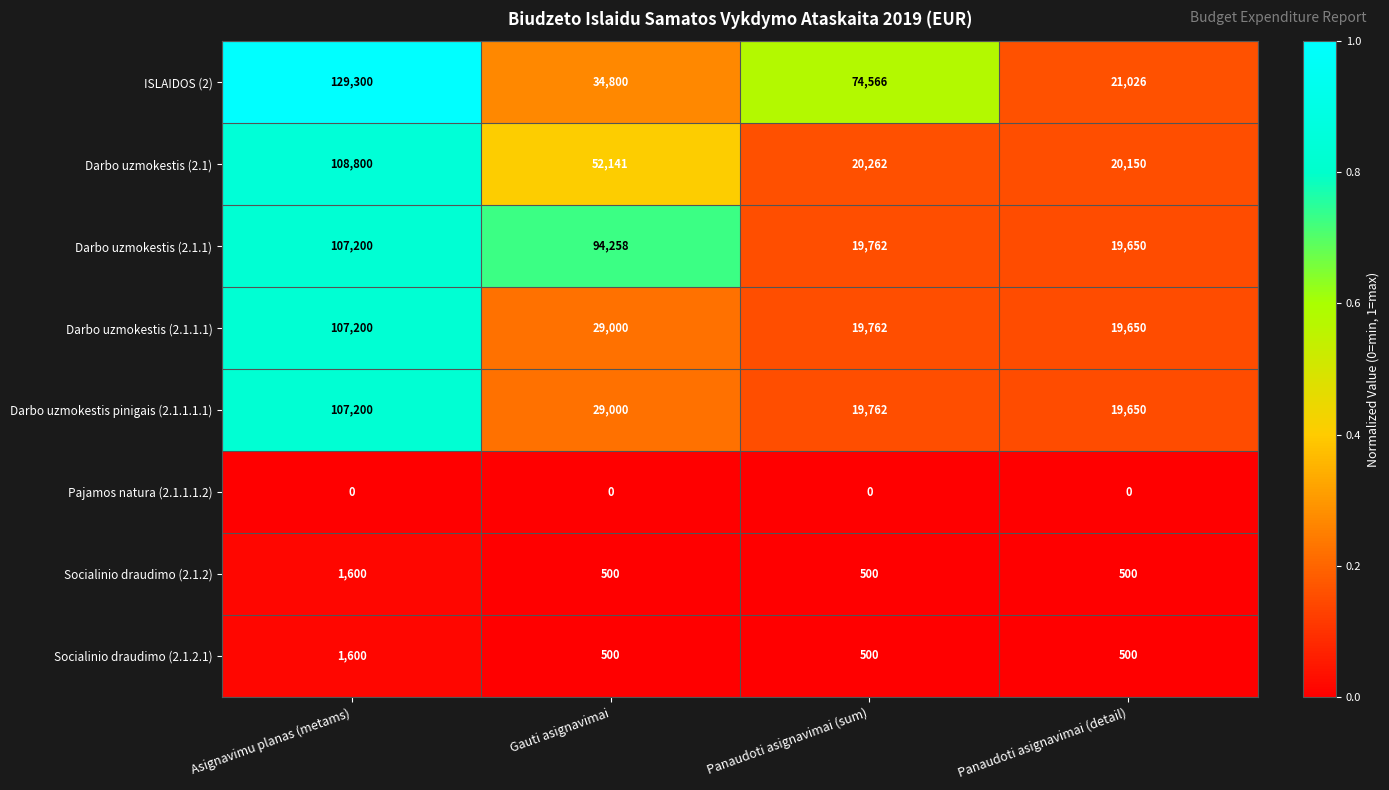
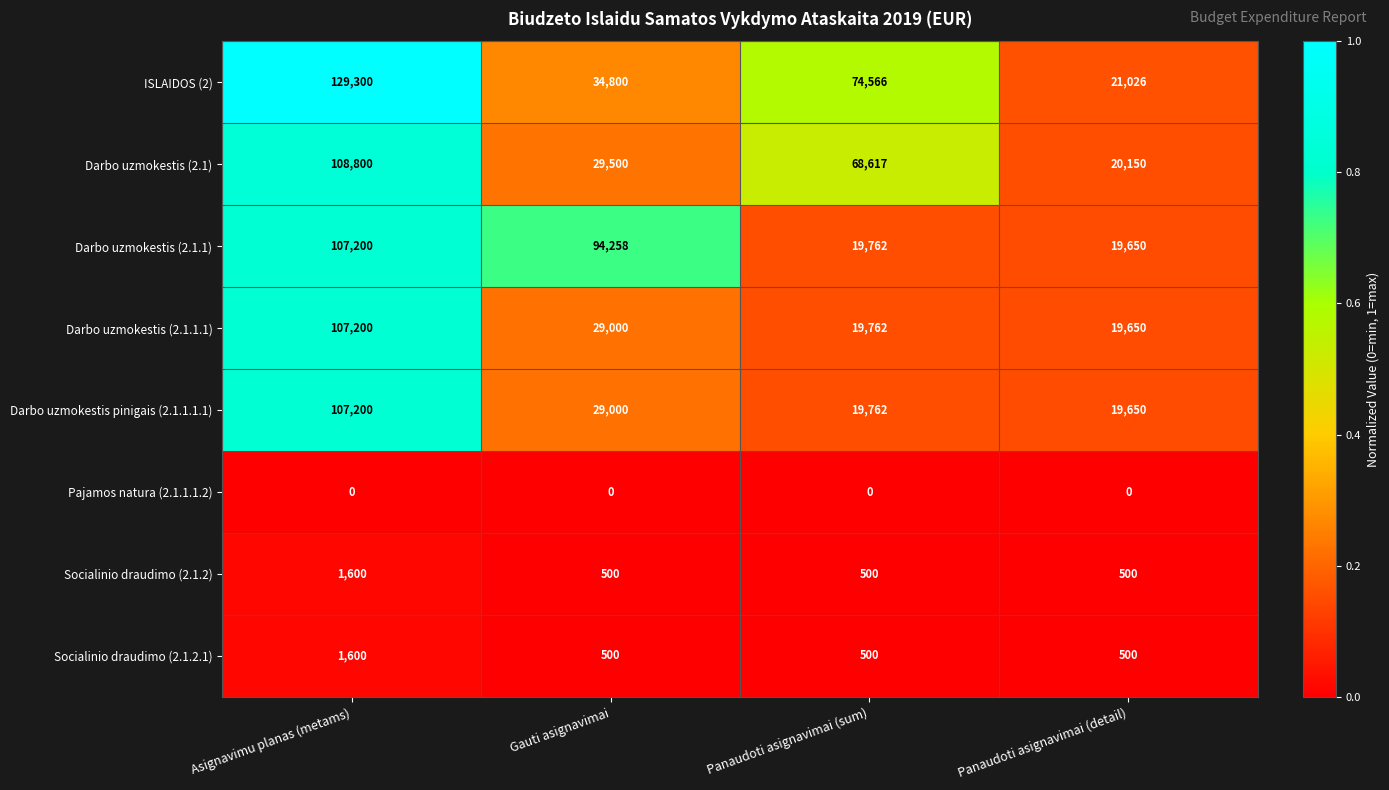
Darbo uzmokestis (2.1), Gauti asignavimai: 52,141 -> 29,500
Darbo uzmokestis (2.1), Panaudoti asignavimai (sum): 20,262 -> 68,617
